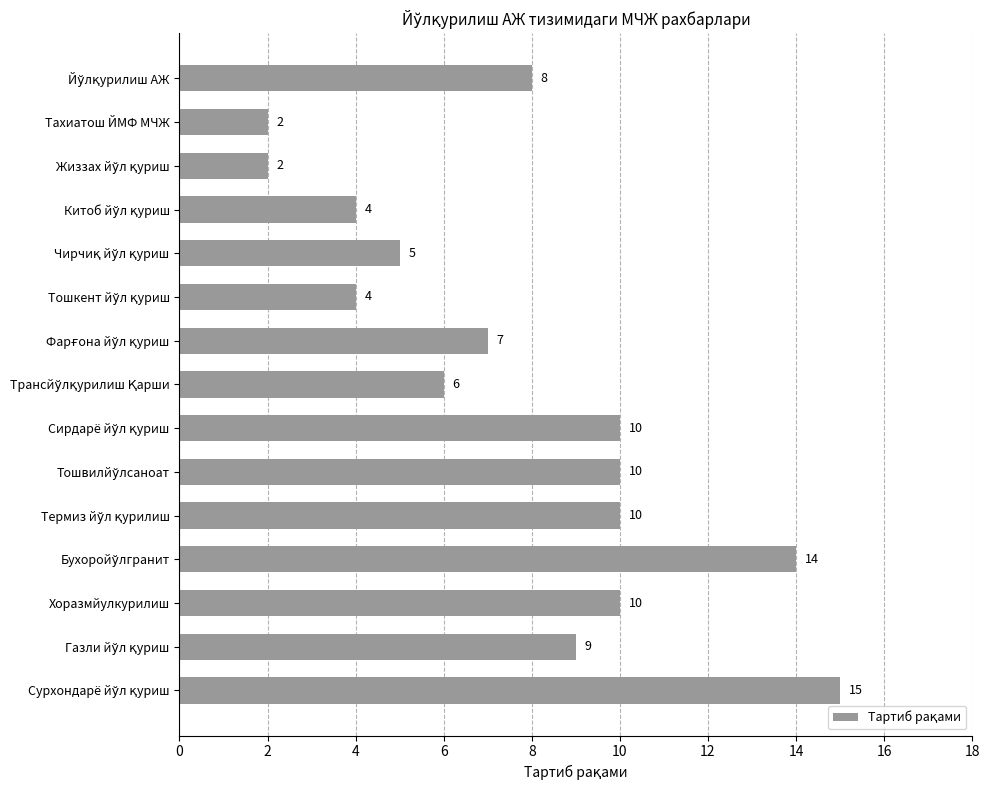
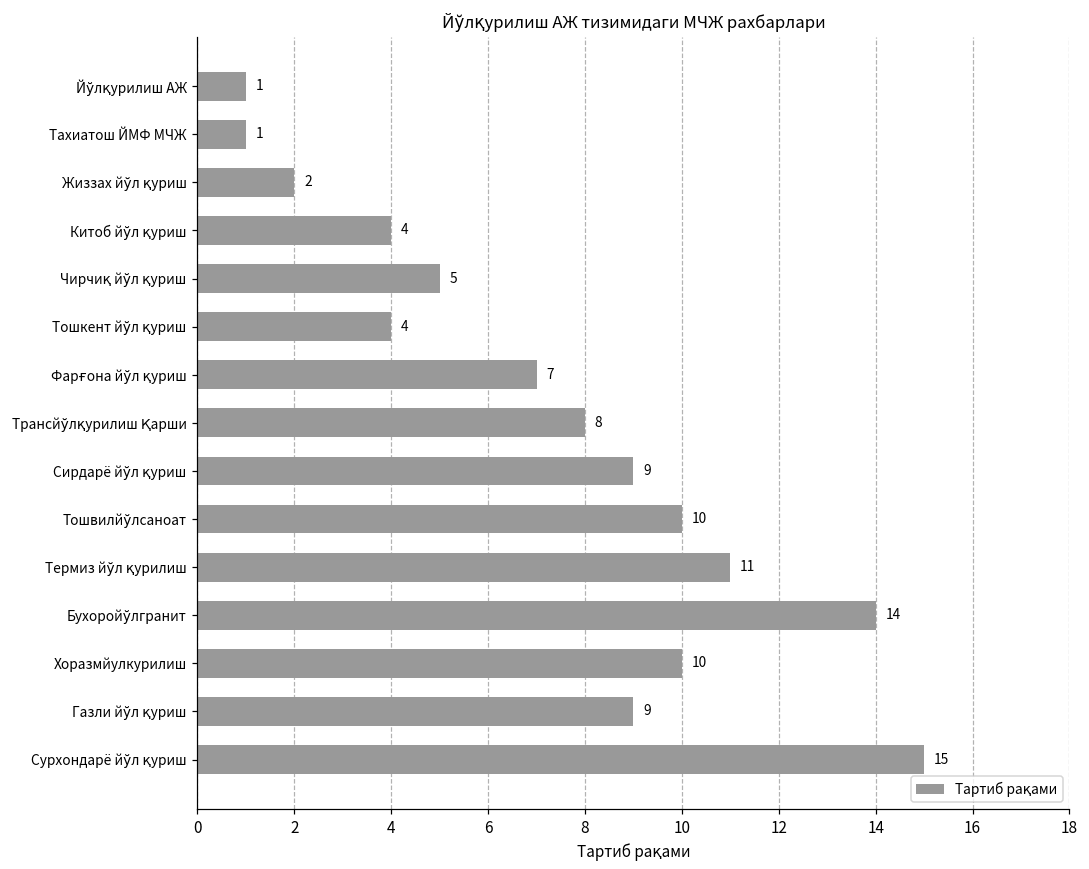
Йўлқурилиш АЖ: 8 -> 1
Тахиатош ЙМФ МЧЖ: 2 -> 1
Трансйўлқурилиш Қарши: 6 -> 8
Сирдарё йўл қуриш: 10 -> 9
Термиз йўл қурилиш: 10 -> 11
